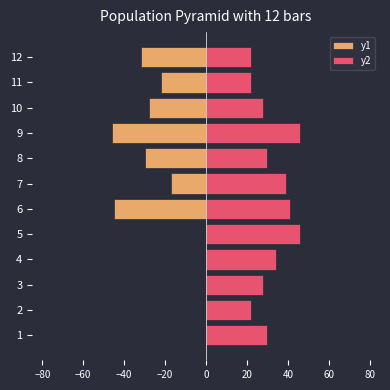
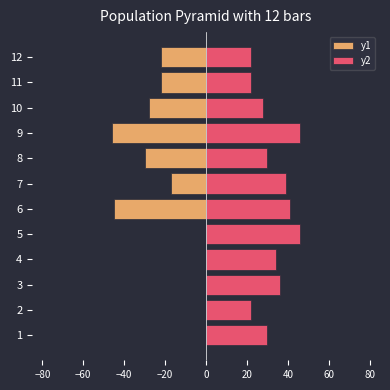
y1, 12: -32 -> -22
y2, 3: 28 -> 36
